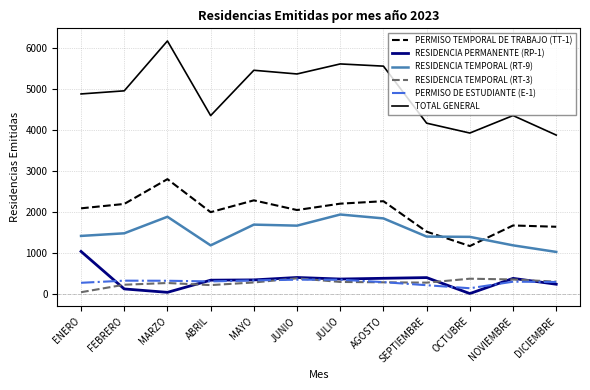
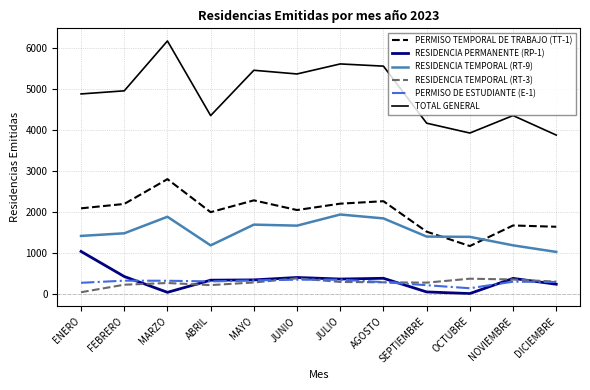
RESIDENCIA PERMANENTE (RP-1), FEBRERO: 100 -> 400
RESIDENCIA PERMANENTE (RP-1), SEPTIEMBRE: 400 -> 0
